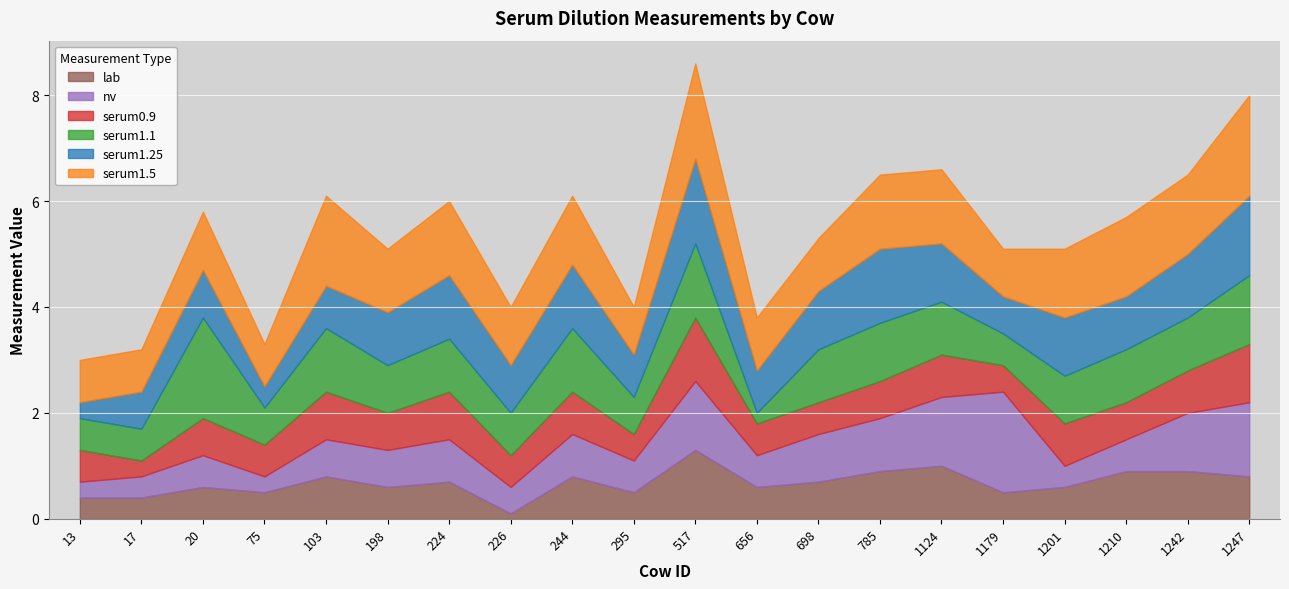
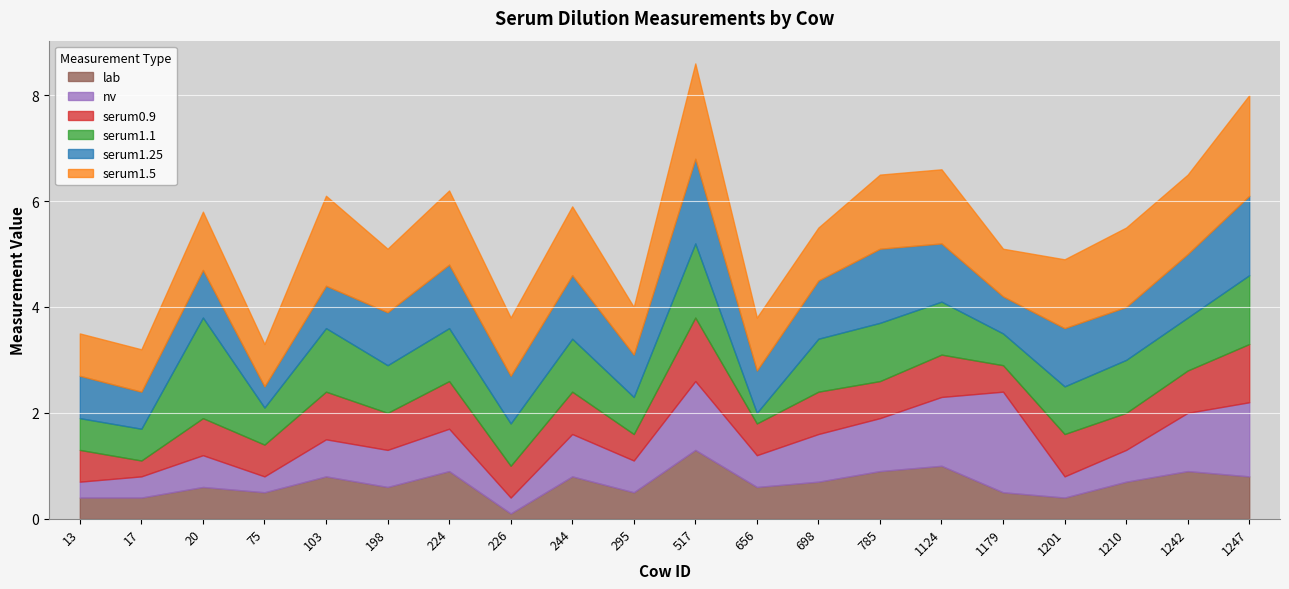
serum1.25, 13: 0.3 -> 0.8
lab, 224: 0.7 -> 0.9
nv, 226: 0.5 -> 0.3
serum1.1, 244: 1.2 -> 1.0
serum0.9, 698: 0.6 -> 0.8
lab, 1201: 0.6 -> 0.4
lab, 1210: 0.9 -> 0.7
